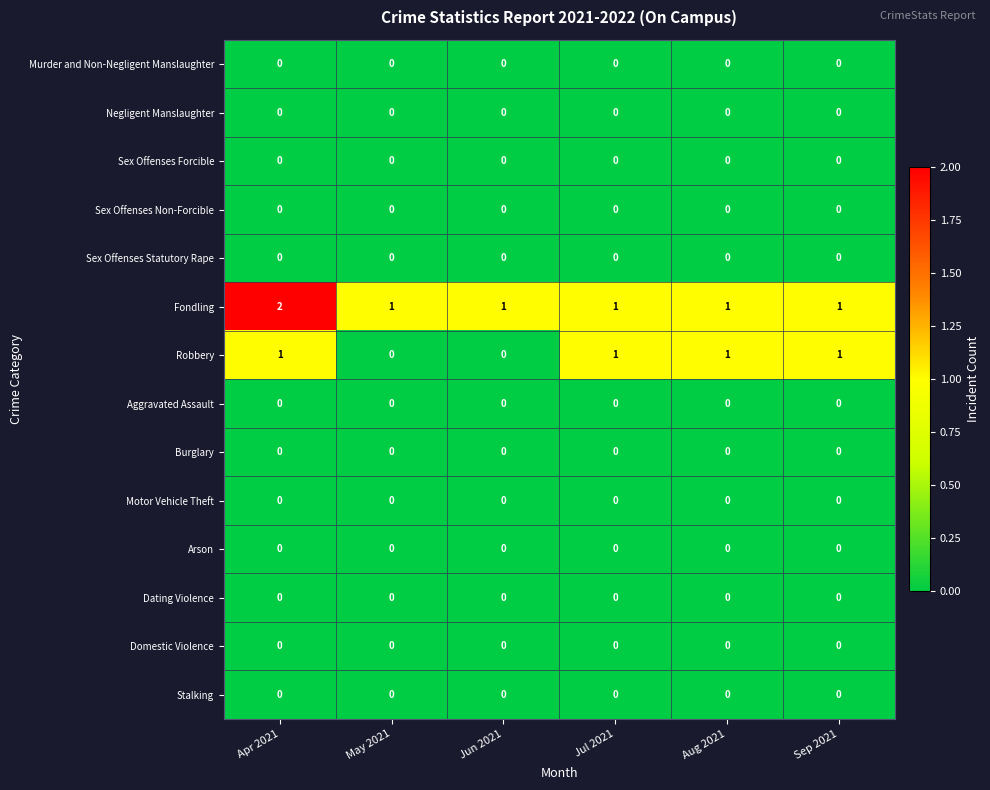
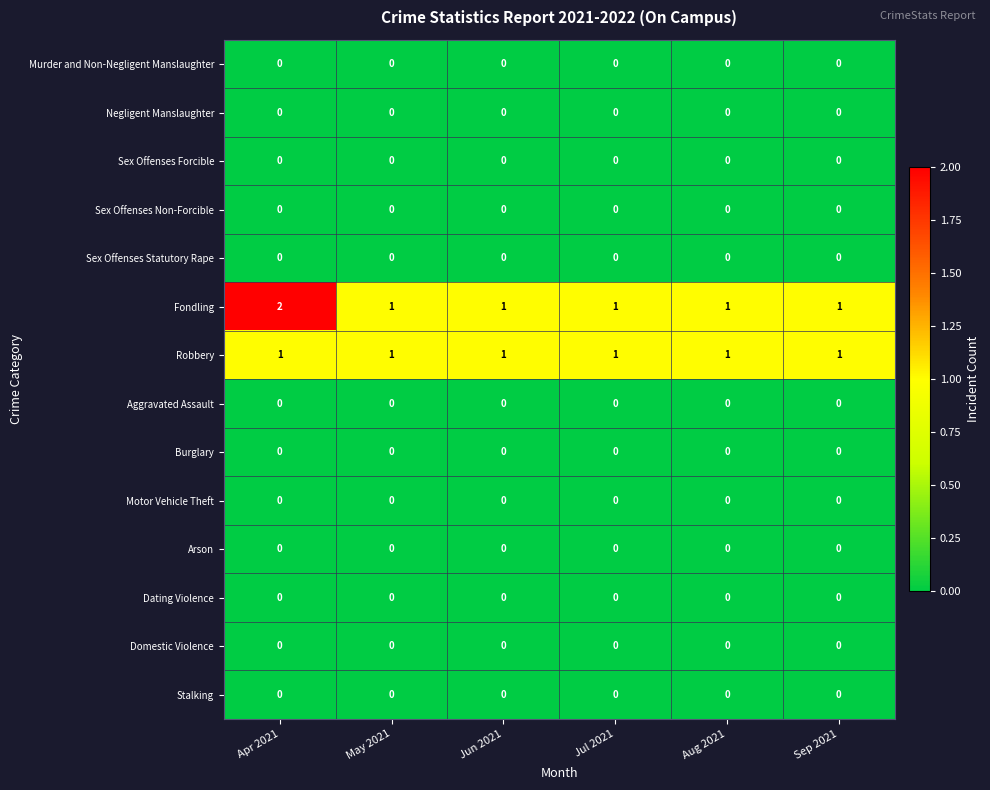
Robbery, May 2021: 0 -> 1
Robbery, Jun 2021: 0 -> 1
